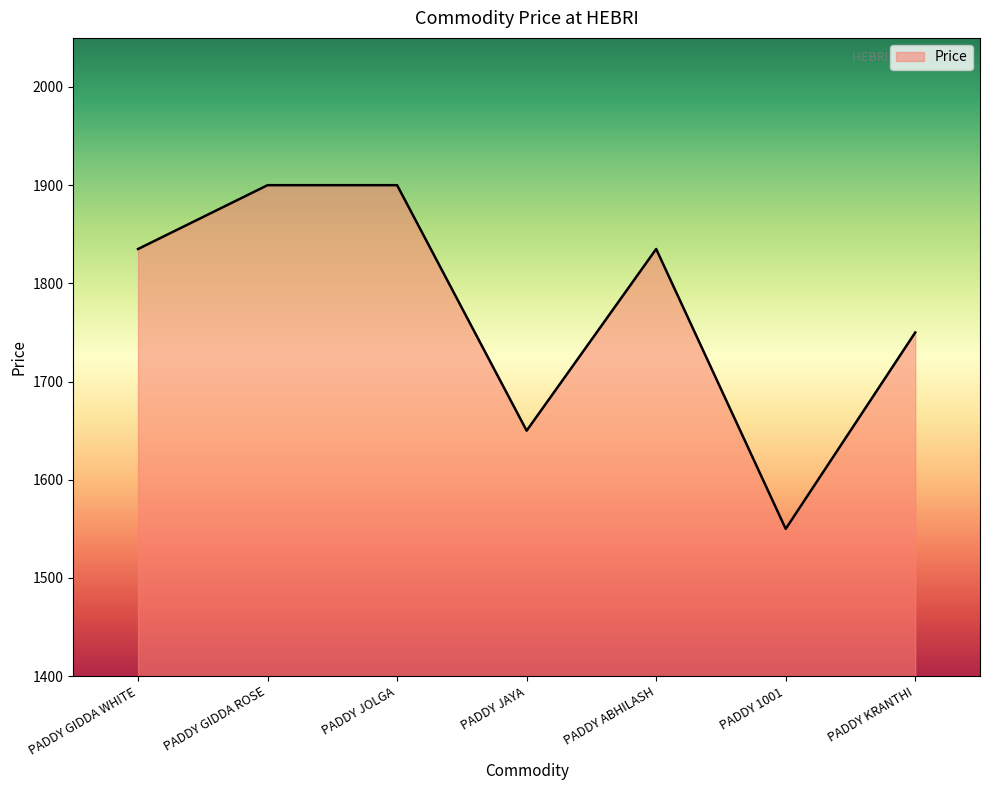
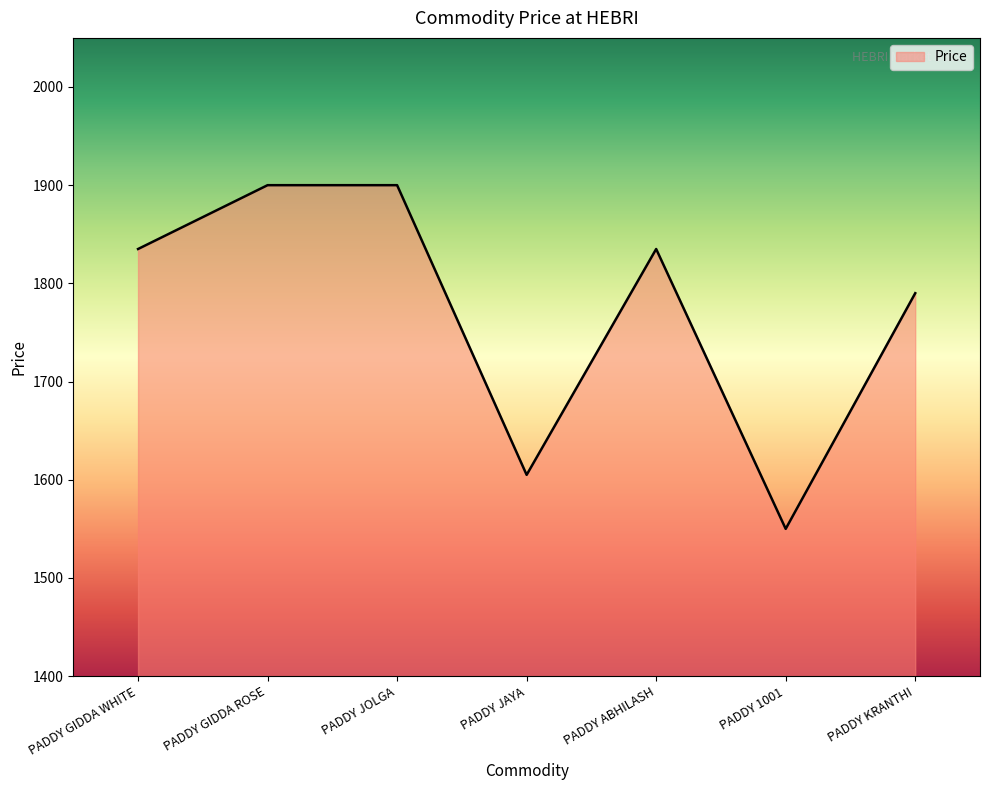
PADDY JAYA: 1650 -> 1610
PADDY KRANTHI: 1750 -> 1790
